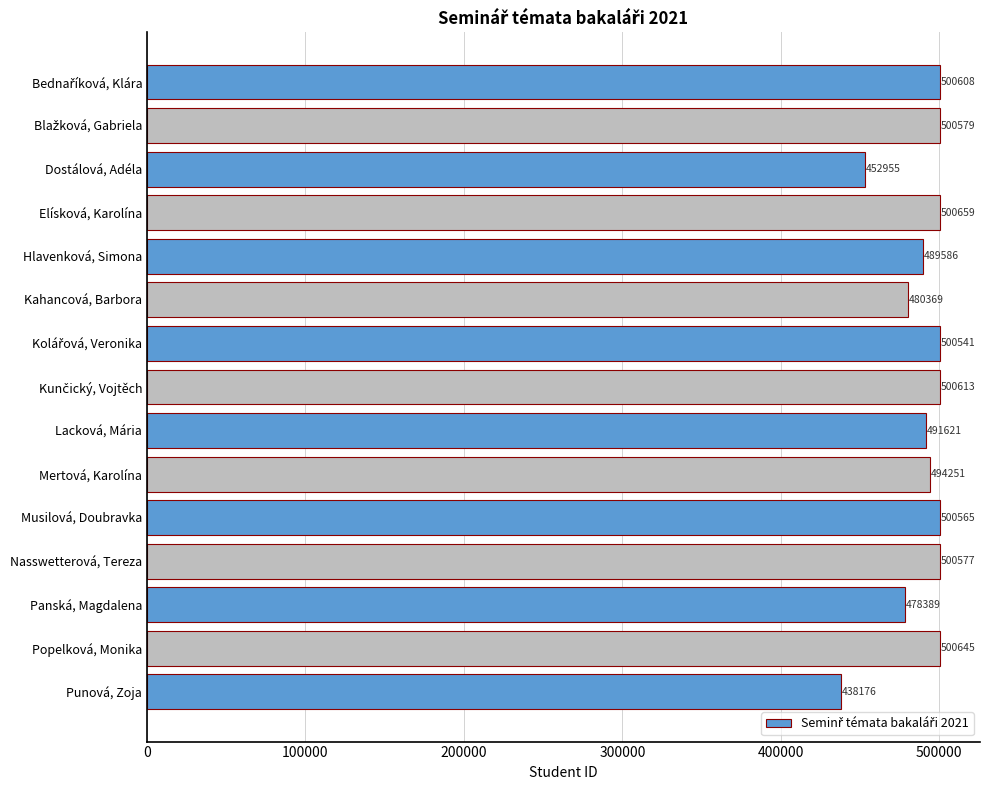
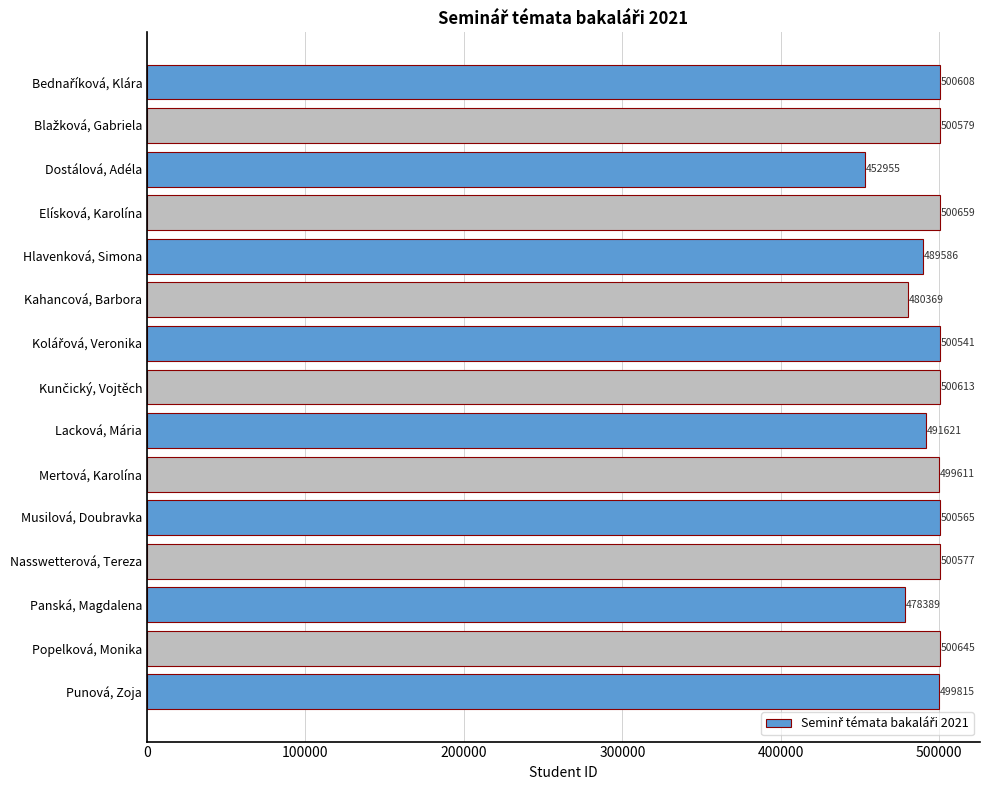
Mertová, Karolína: 494251 -> 499611
Punová, Zoja: 438176 -> 499815
